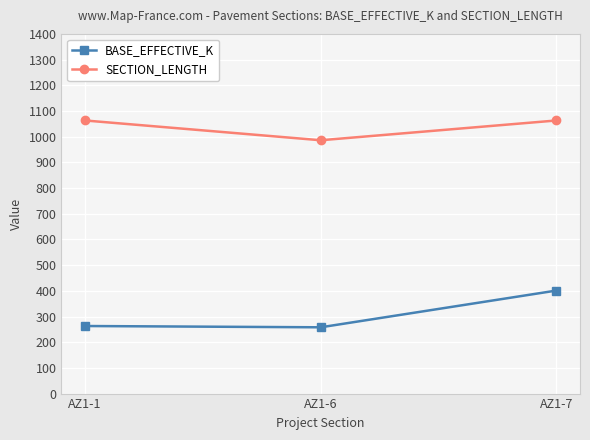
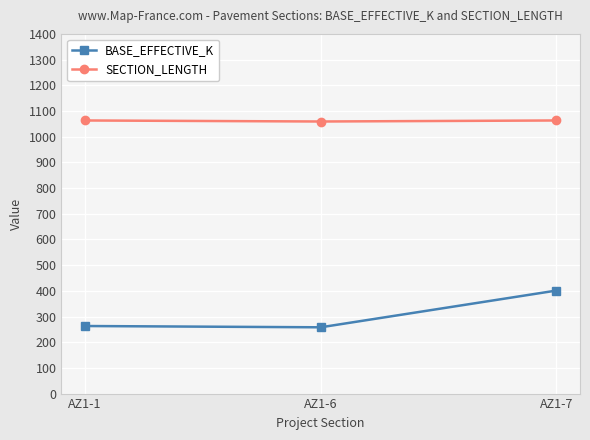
SECTION_LENGTH, AZ1-6: 990 -> 1060
